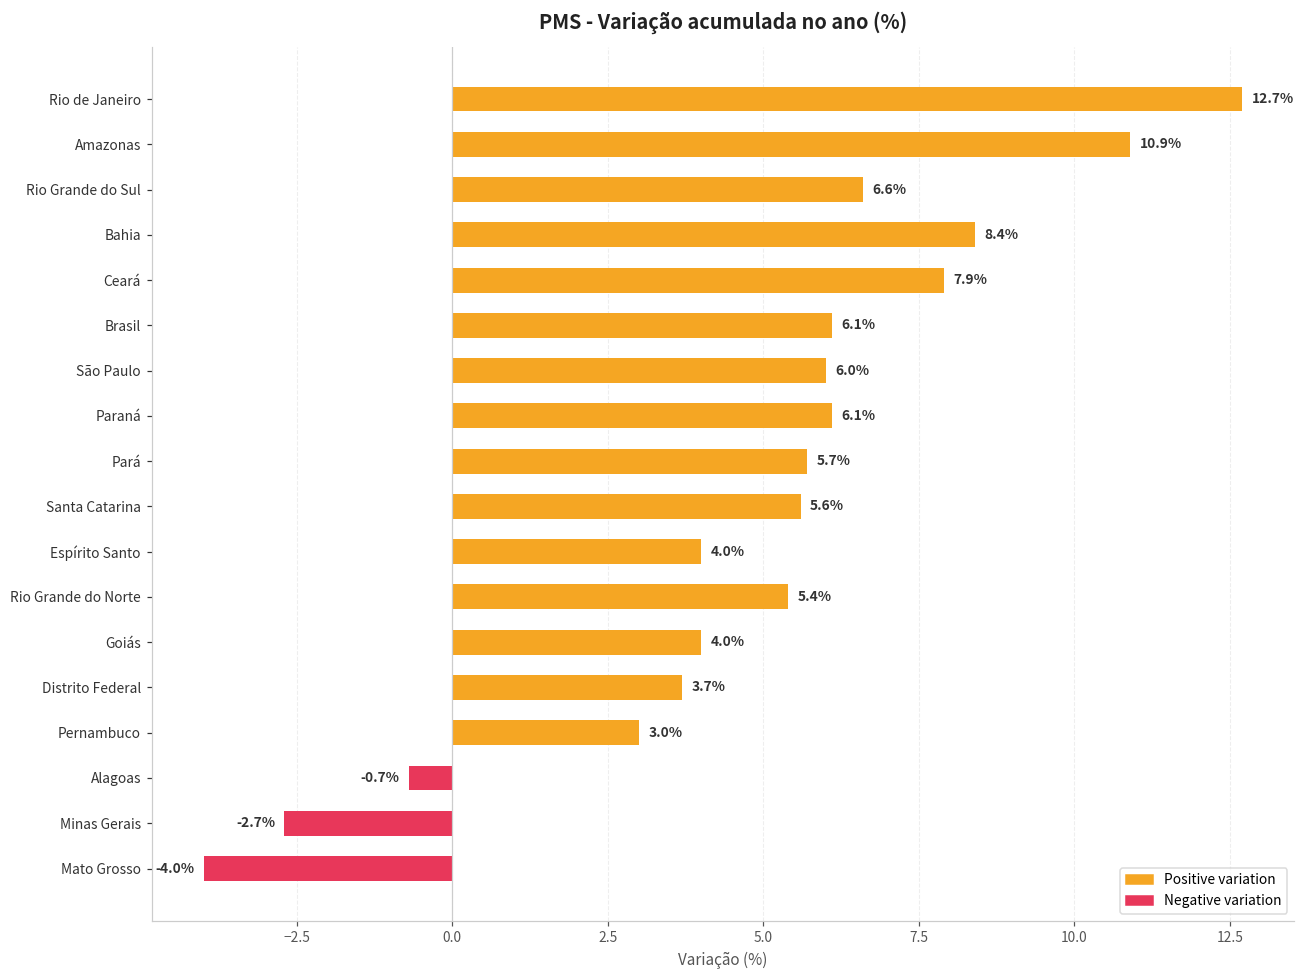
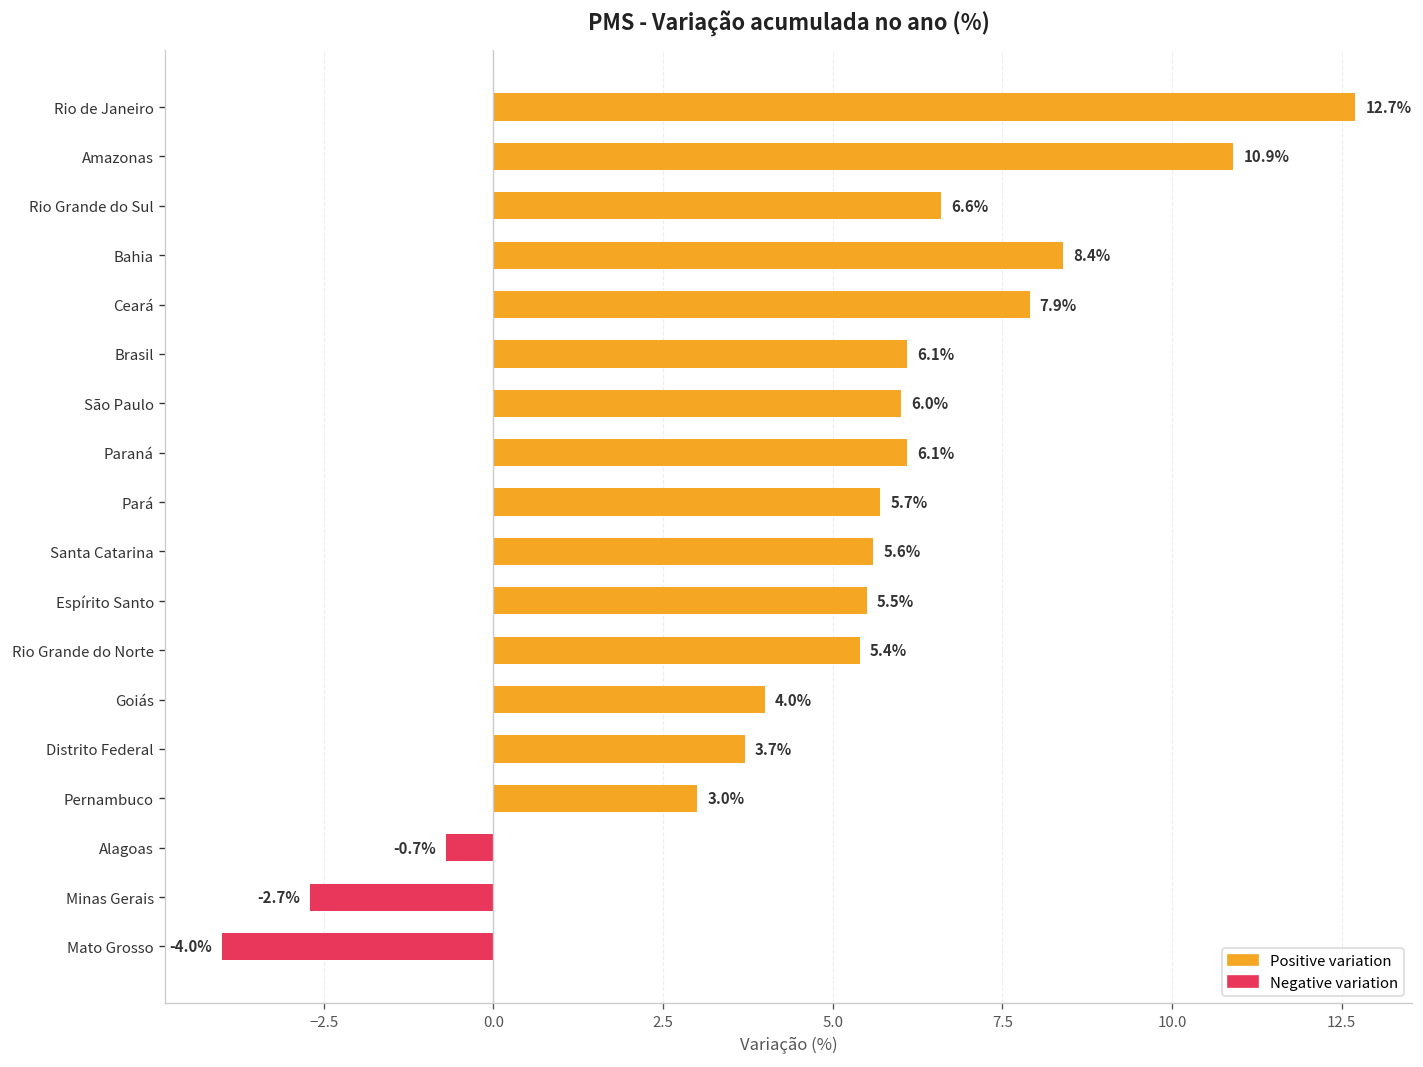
Espírito Santo: 4.0% -> 5.5%
